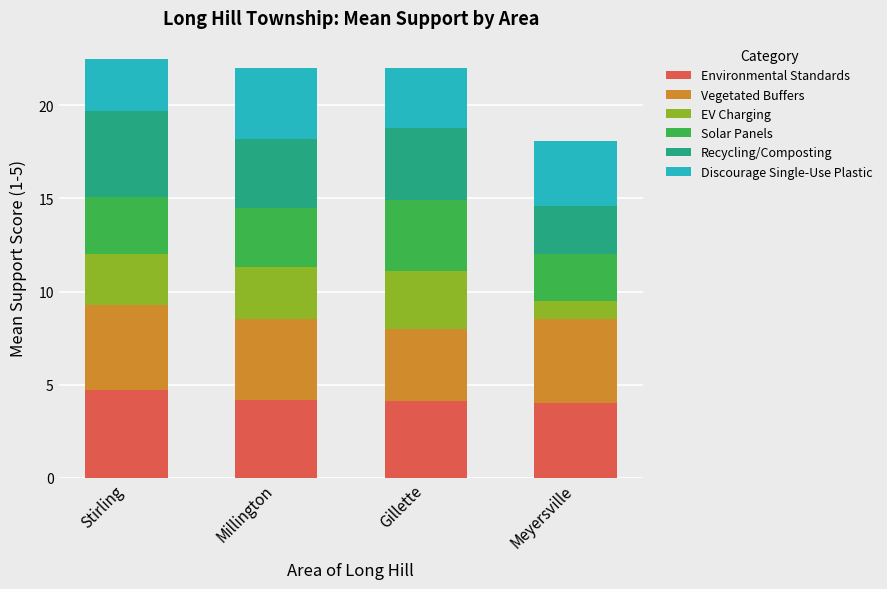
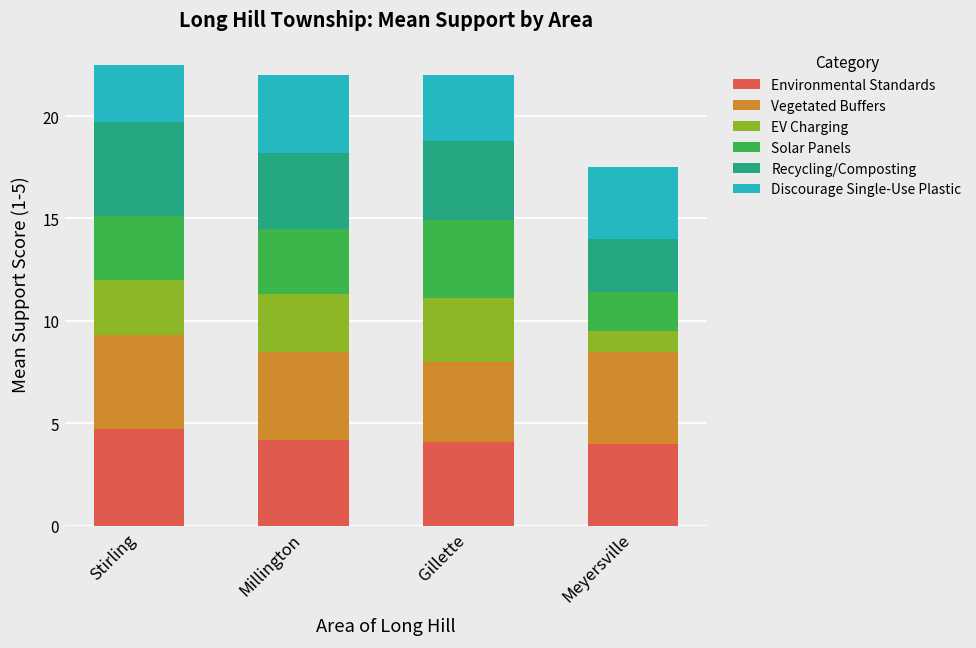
Solar Panels, Meyersville: 2.5 -> 1.9
